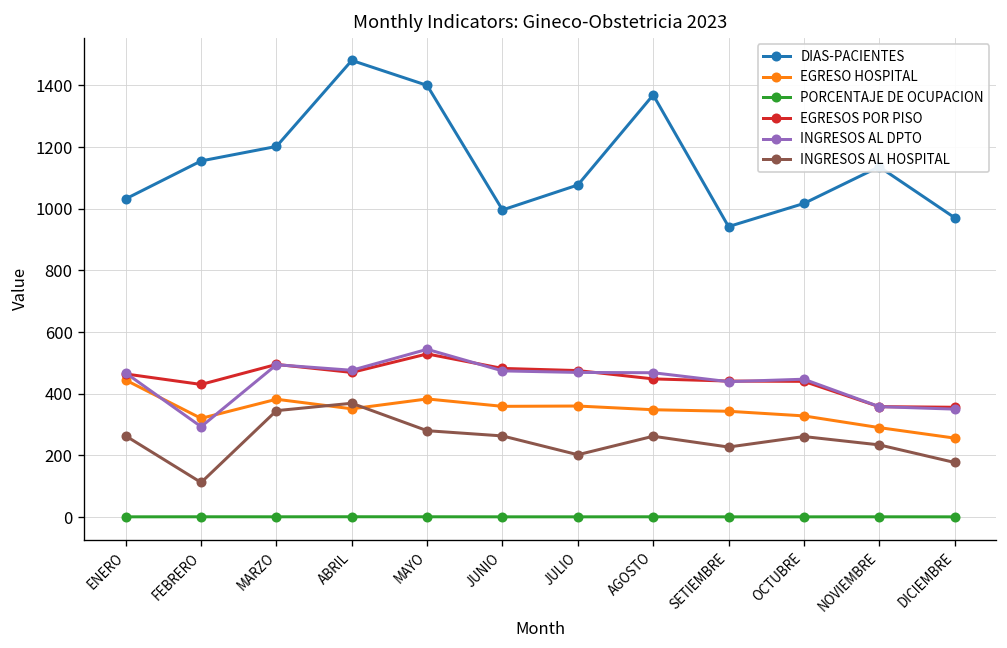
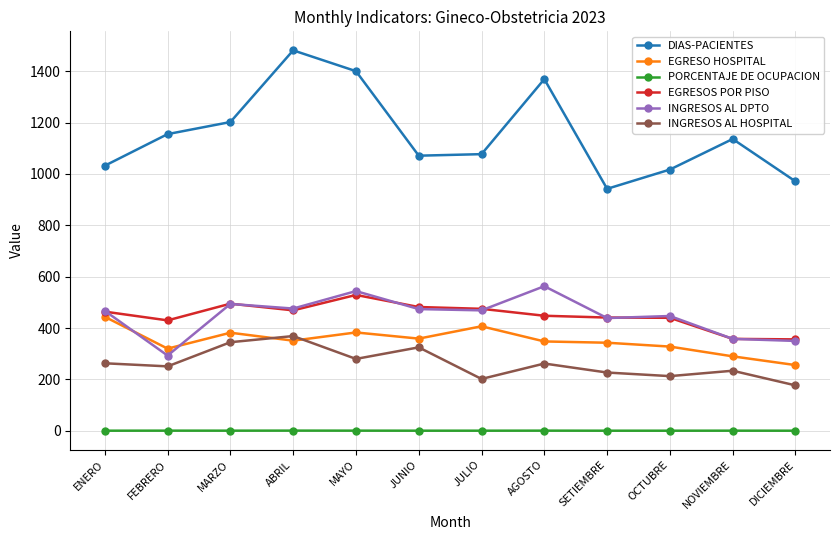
INGRESOS AL HOSPITAL, FEBRERO: 110 -> 250
DIAS-PACIENTES, JUNIO: 1000 -> 1070
INGRESOS AL HOSPITAL, JUNIO: 260 -> 330
EGRESO HOSPITAL, JULIO: 360 -> 410
INGRESOS AL DPTO, AGOSTO: 470 -> 560
INGRESOS AL HOSPITAL, OCTUBRE: 260 -> 210
